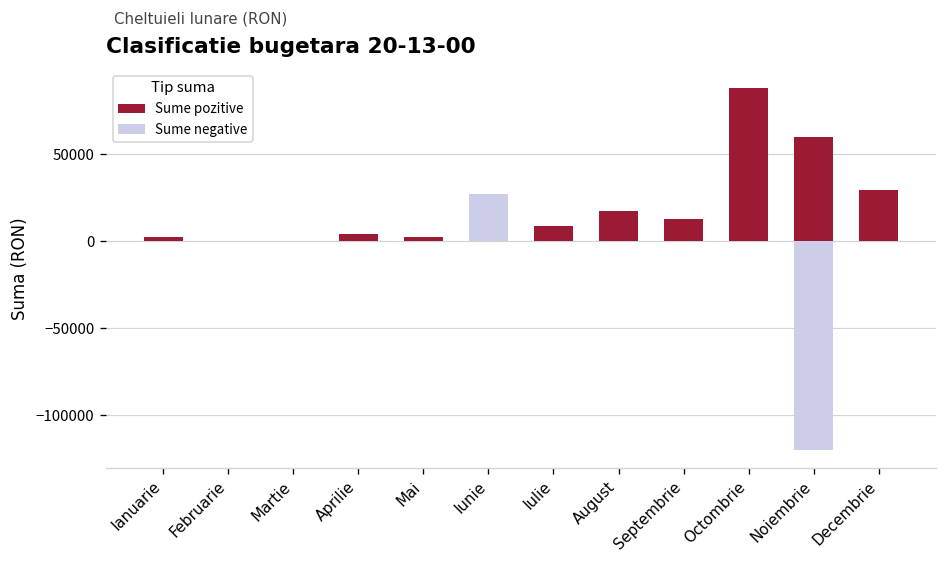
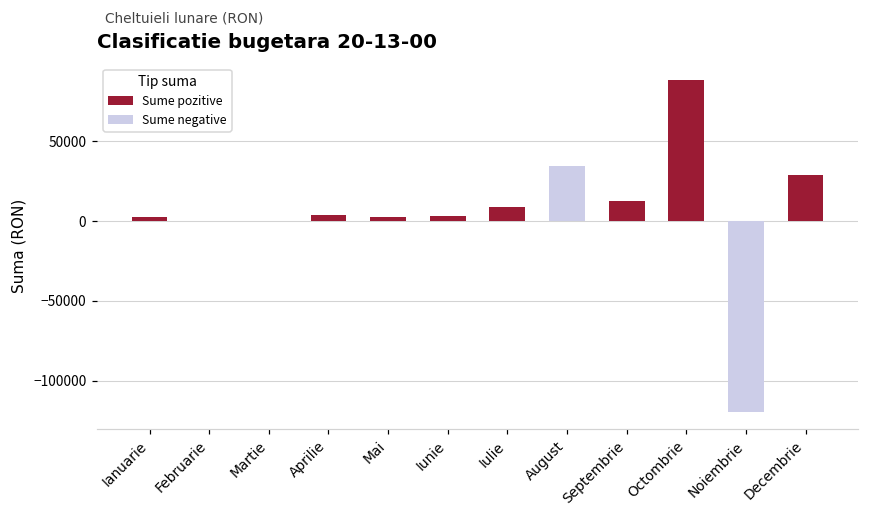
Sume negative, Iunie: 27000 -> 0
Sume negative, August: 0 -> 34000
Sume pozitive, Noiembrie: 60000 -> 0
